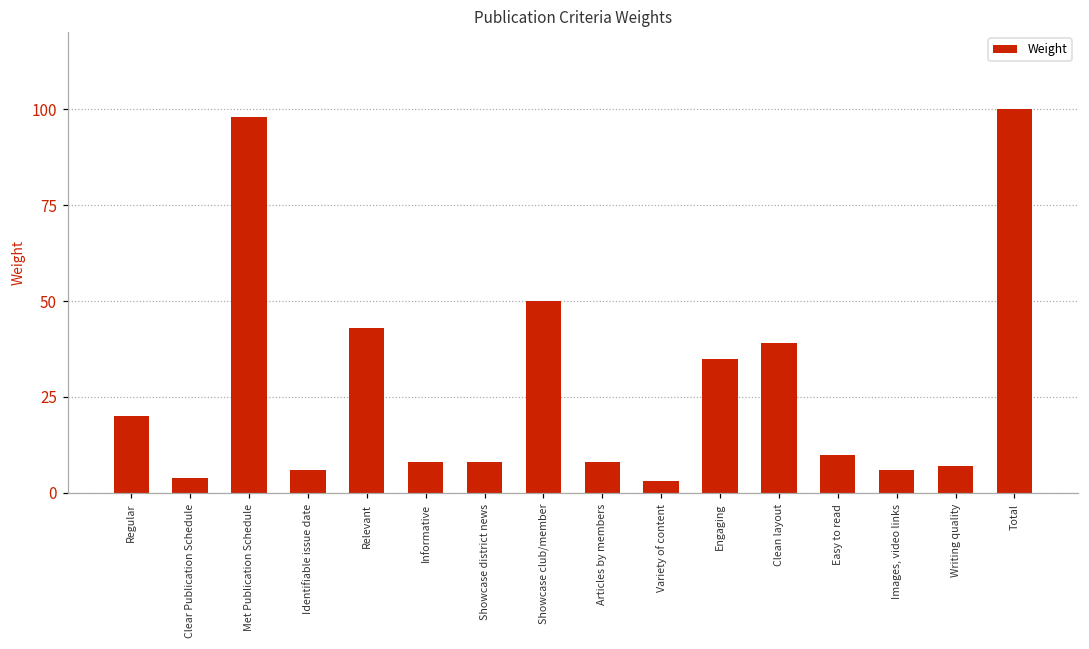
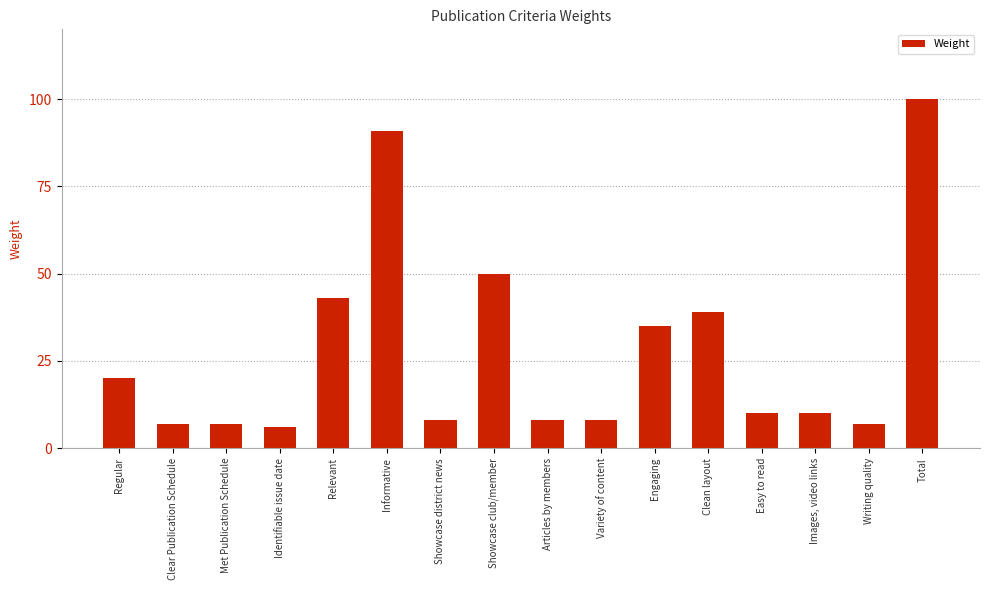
Clear Publication Schedule: 4 -> 7
Met Publication Schedule: 98 -> 7
Informative: 8 -> 91
Variety of content: 3 -> 8
Images, video links: 6 -> 10
